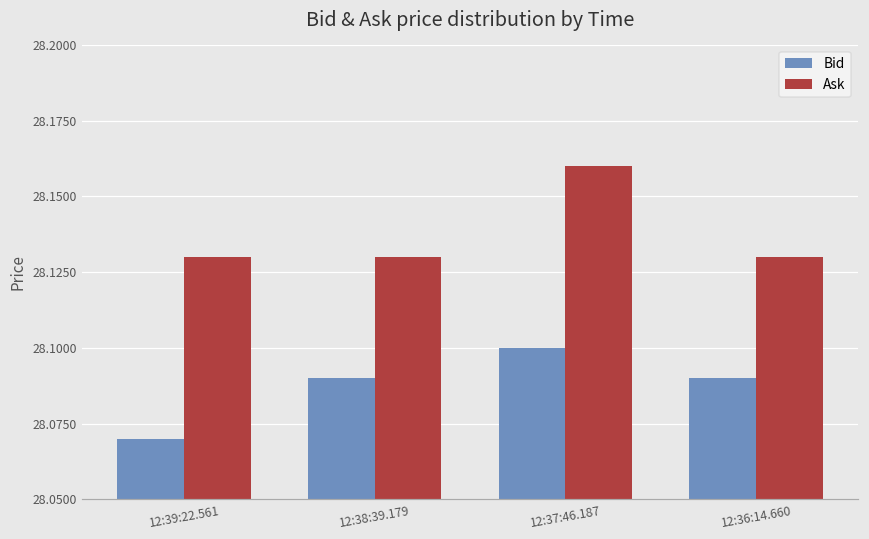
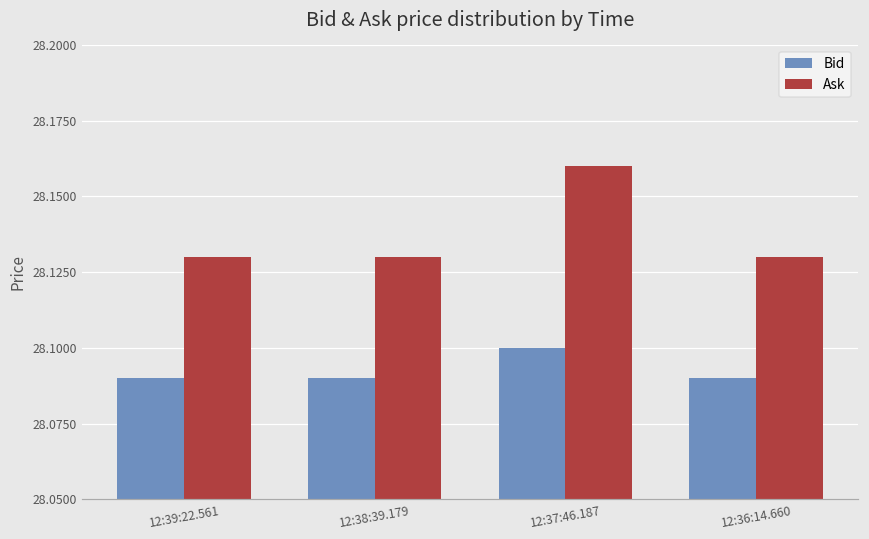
Bid, 12:39:22.561: 28.07 -> 28.09
